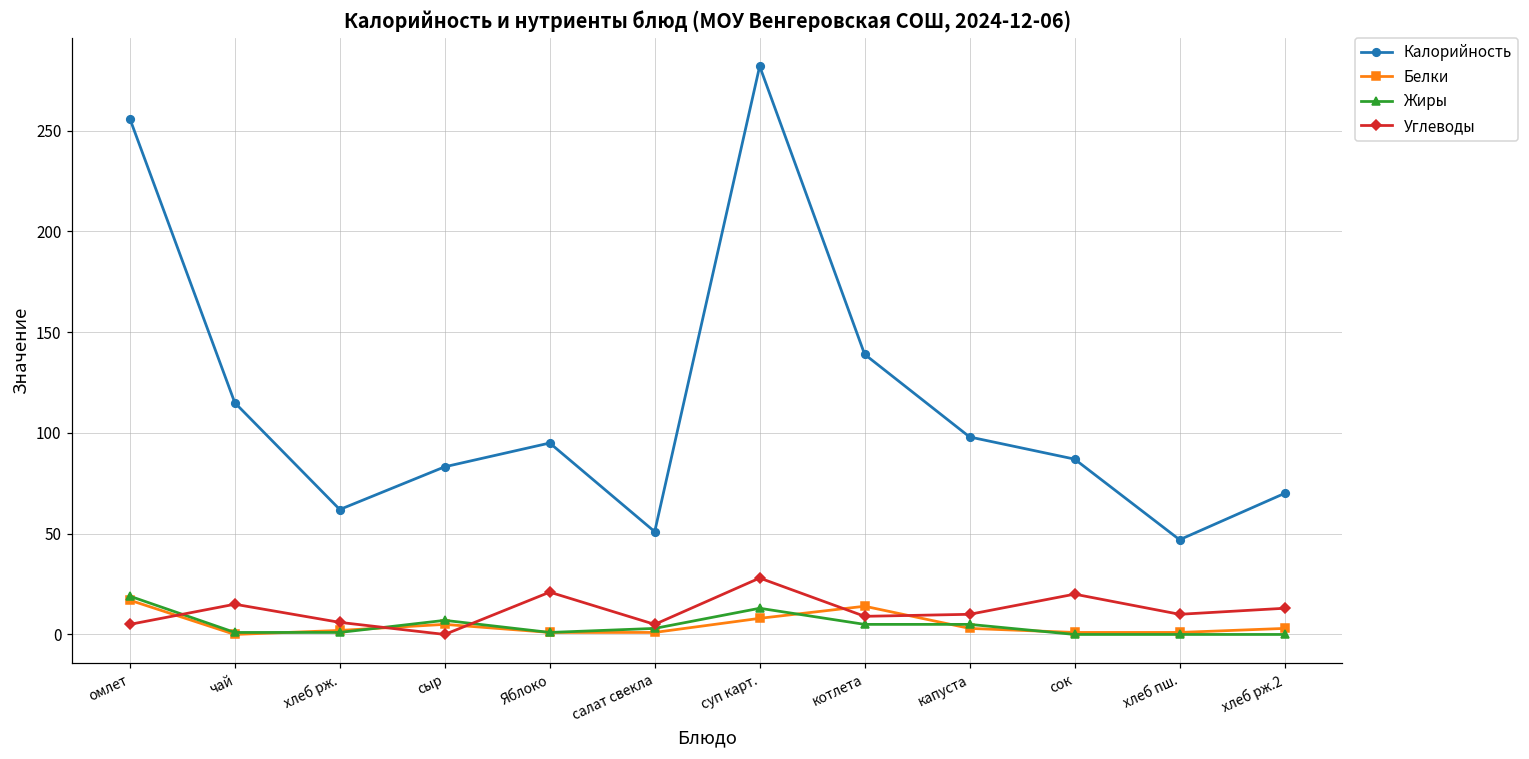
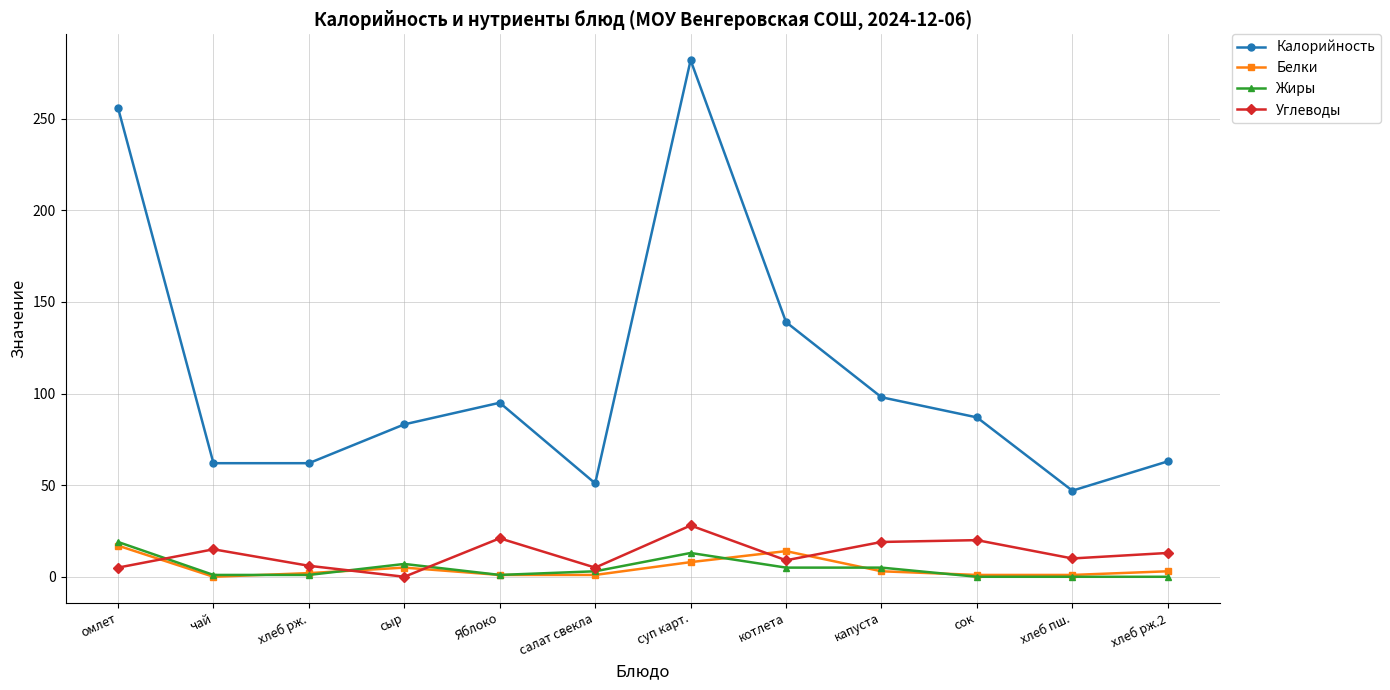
Калорийность, чай: 115 -> 62
Углеводы, капуста: 10 -> 19
Калорийность, хлеб рж.2: 70 -> 63
